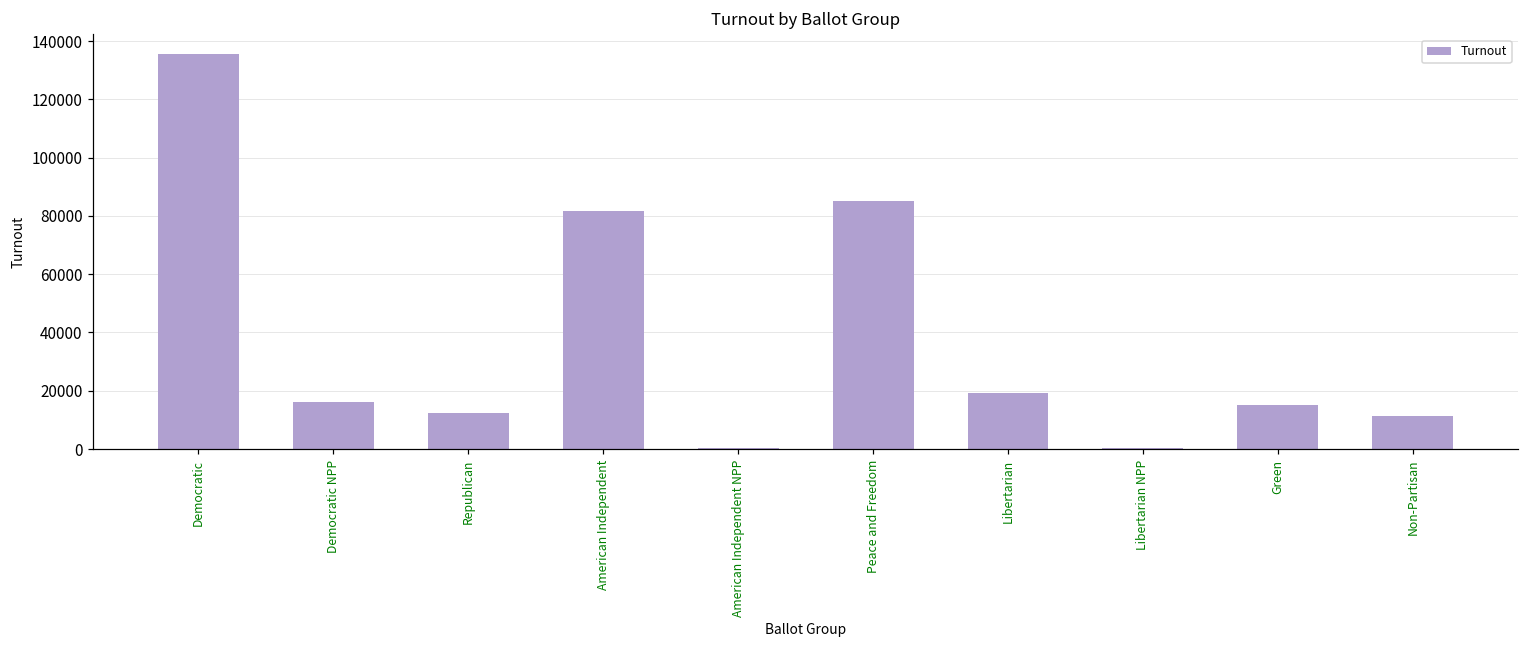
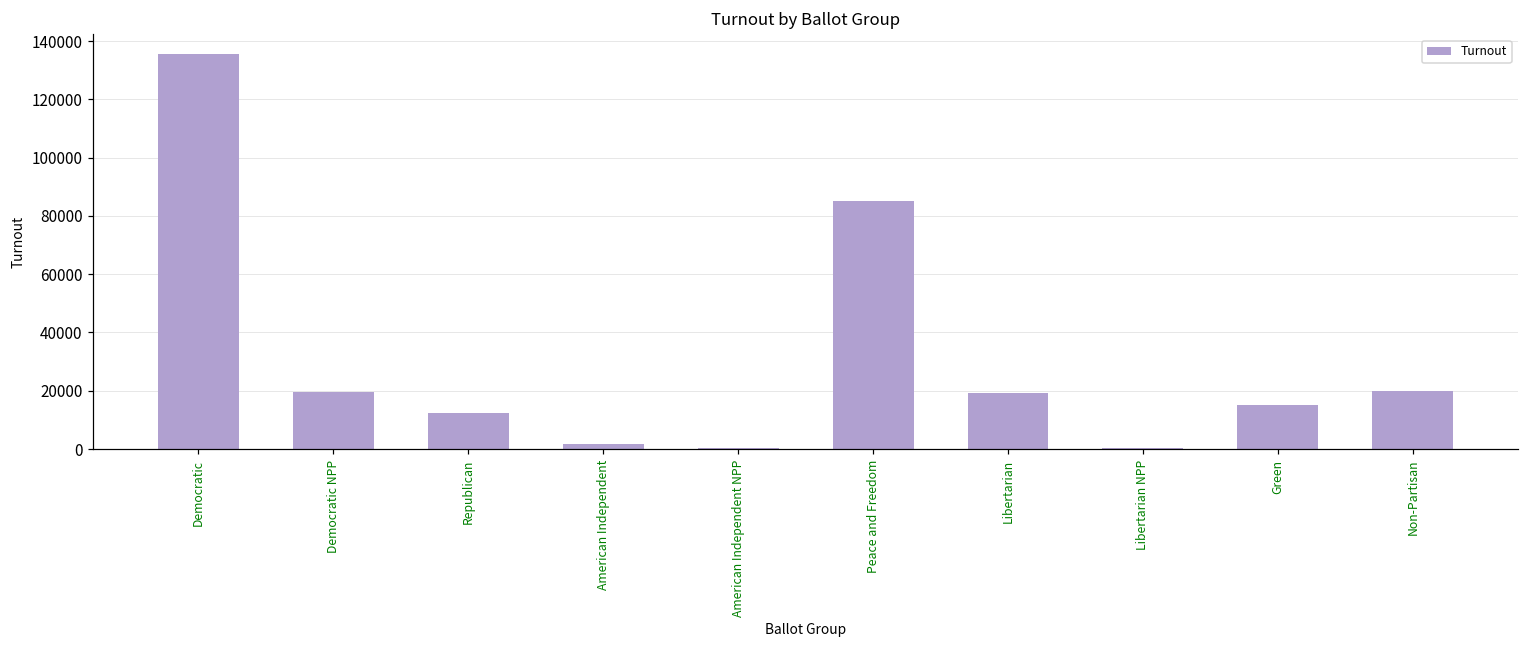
Democratic NPP: 16000 -> 19000
American Independent: 82000 -> 2000
Non-Partisan: 11000 -> 20000
